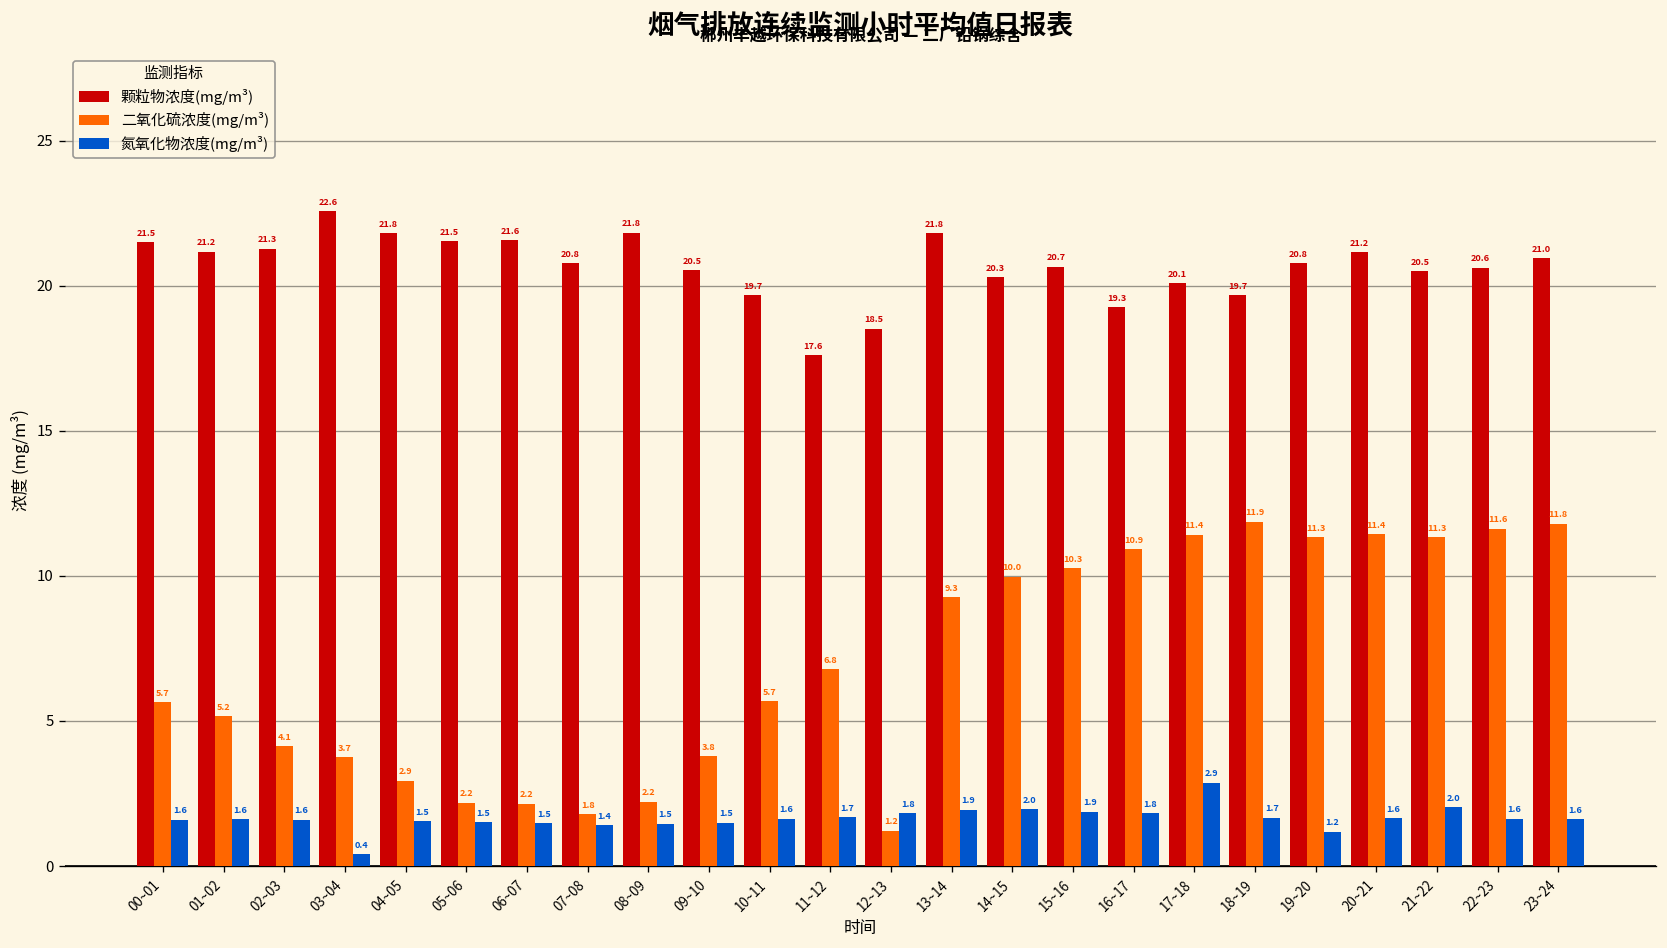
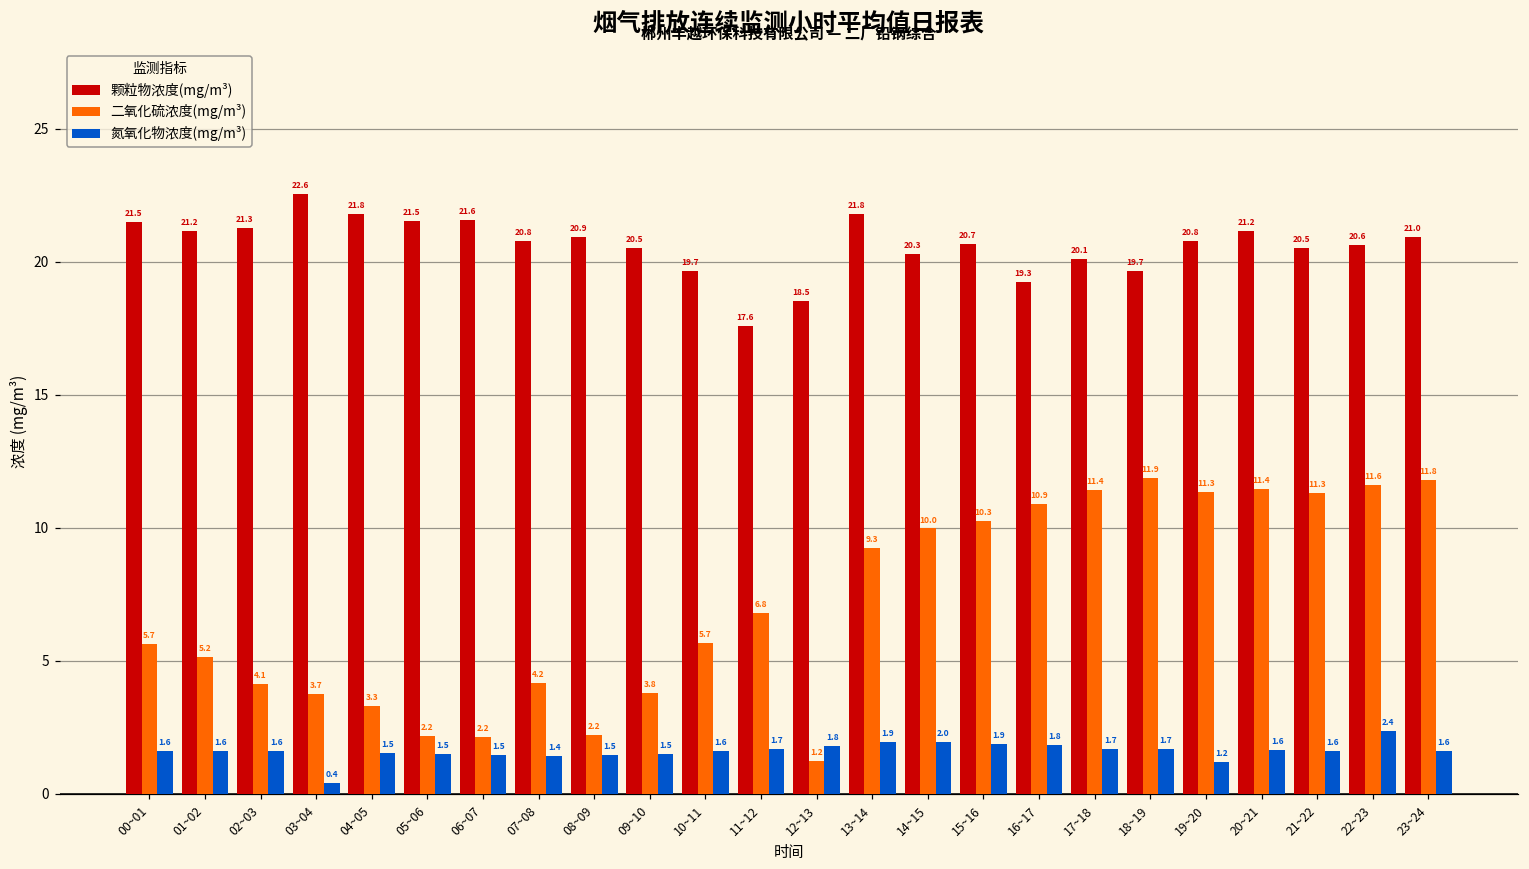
二氧化硫浓度(mg/m³), 04~05: 2.9 -> 3.3
二氧化硫浓度(mg/m³), 07~08: 1.8 -> 4.2
颗粒物浓度(mg/m³), 08~09: 21.8 -> 20.9
氮氧化物浓度(mg/m³), 17~18: 2.9 -> 1.7
氮氧化物浓度(mg/m³), 21~22: 2.0 -> 1.6
氮氧化物浓度(mg/m³), 22~23: 1.6 -> 2.4
